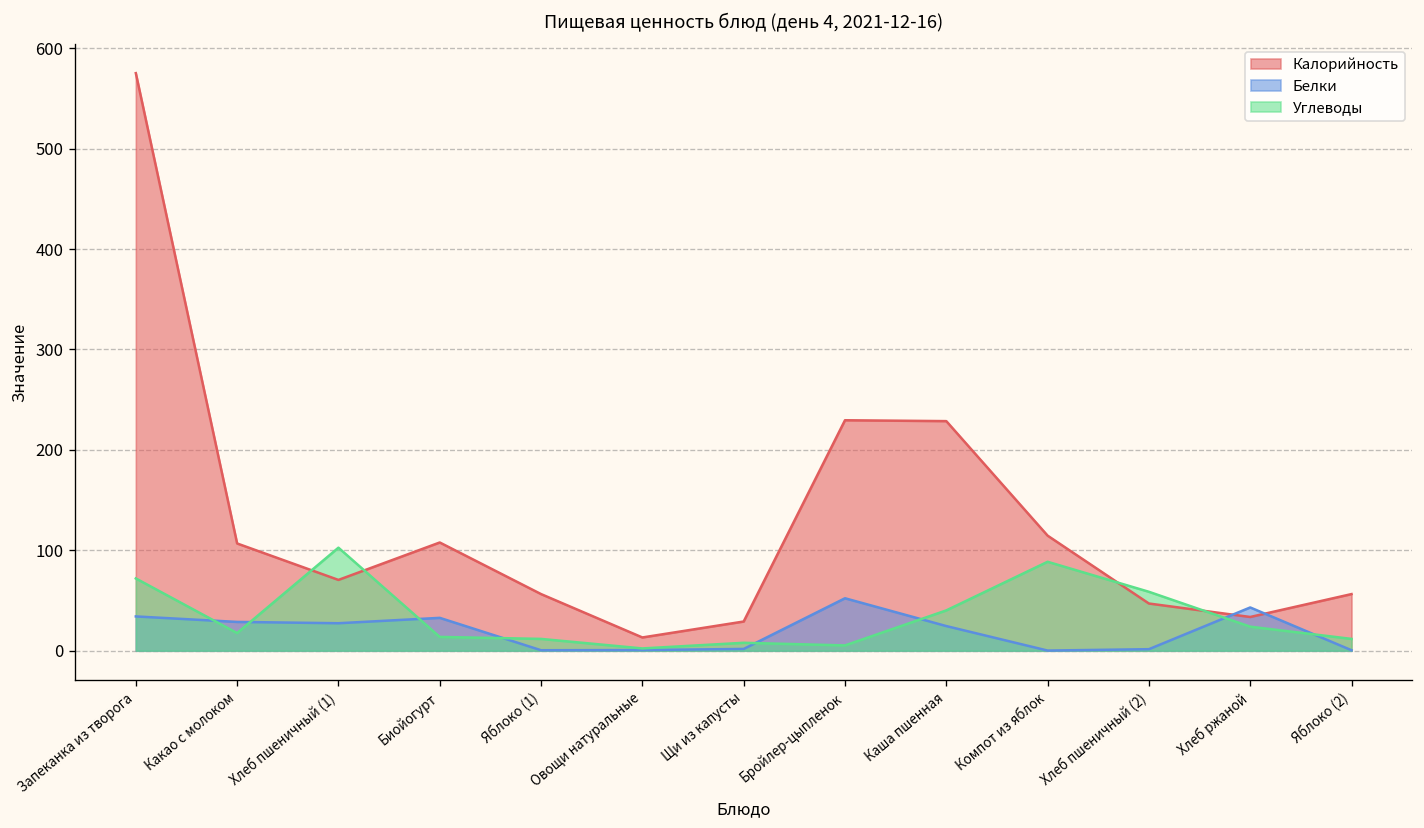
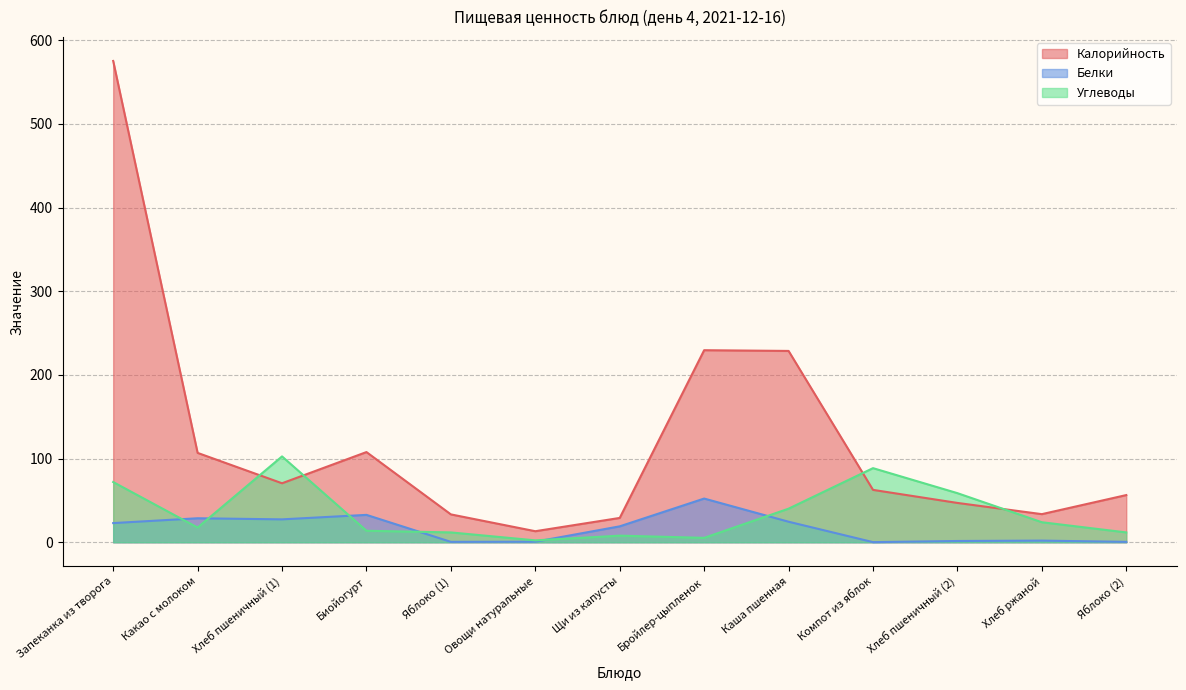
Белки, Запеканка из творога: 30 -> 20
Калорийность, Яблоко (1): 60 -> 30
Белки, Щи из капусты: 0 -> 20
Калорийность, Компот из яблок: 110 -> 60
Белки, Хлеб ржаной: 40 -> 0
